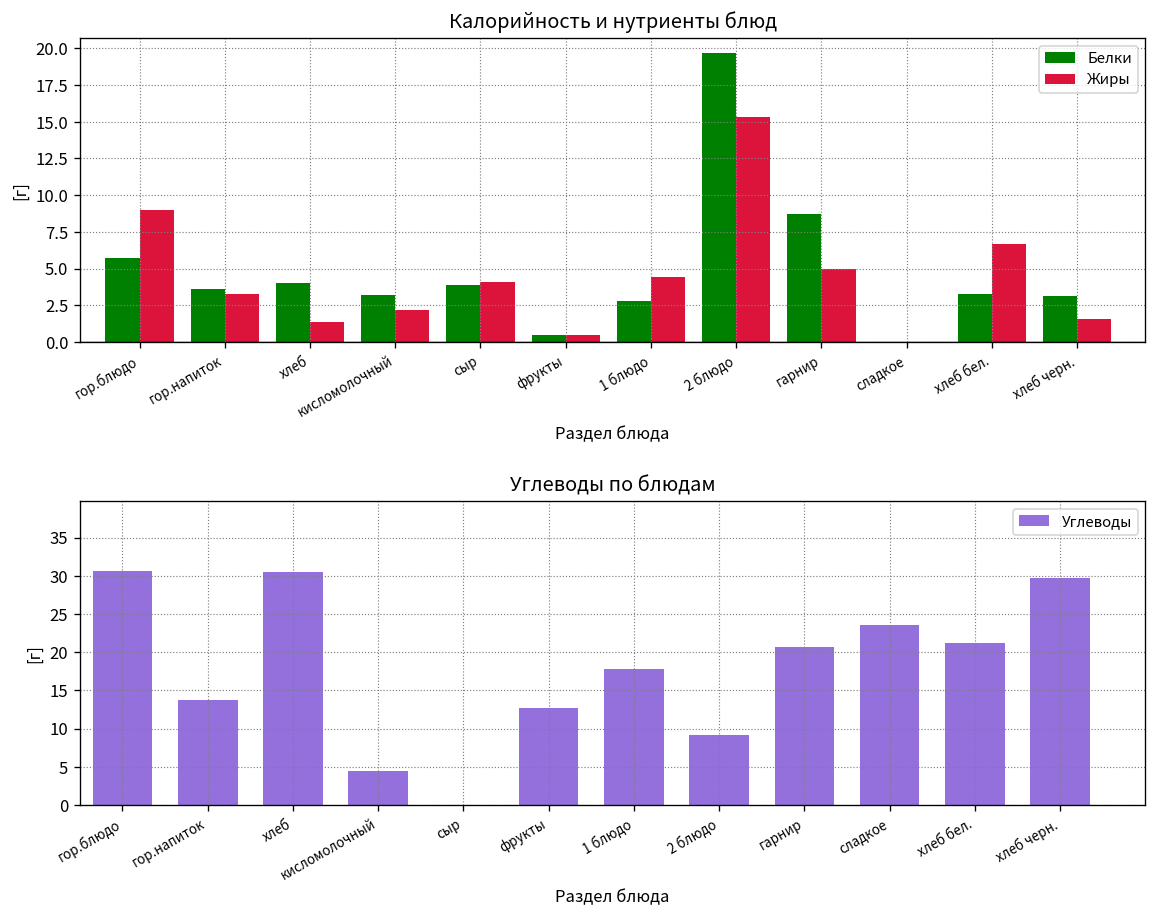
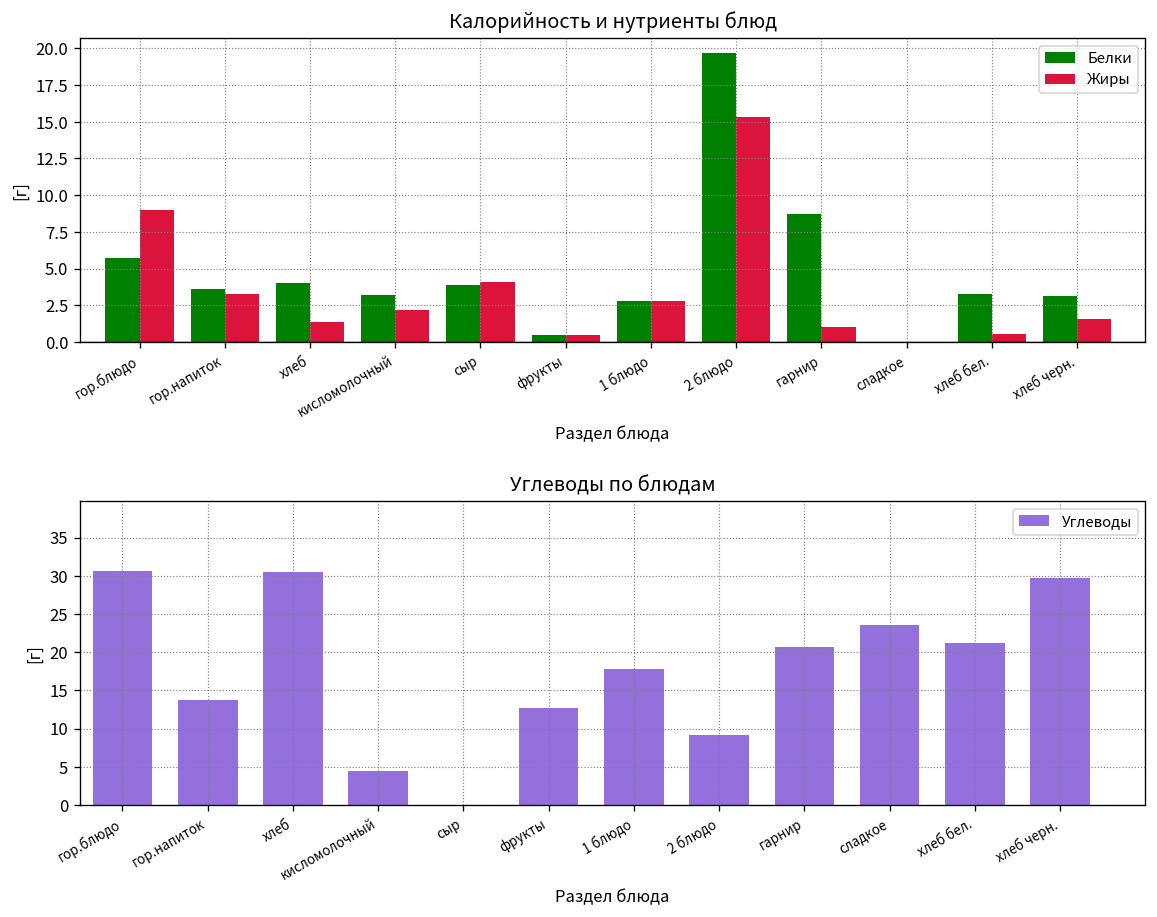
Калорийность и нутриенты блюд, Жиры, 1 блюдо: 4.4 -> 2.8
Калорийность и нутриенты блюд, Жиры, гарнир: 5 -> 1
Калорийность и нутриенты блюд, Жиры, хлеб бел.: 6.7 -> 0.6
